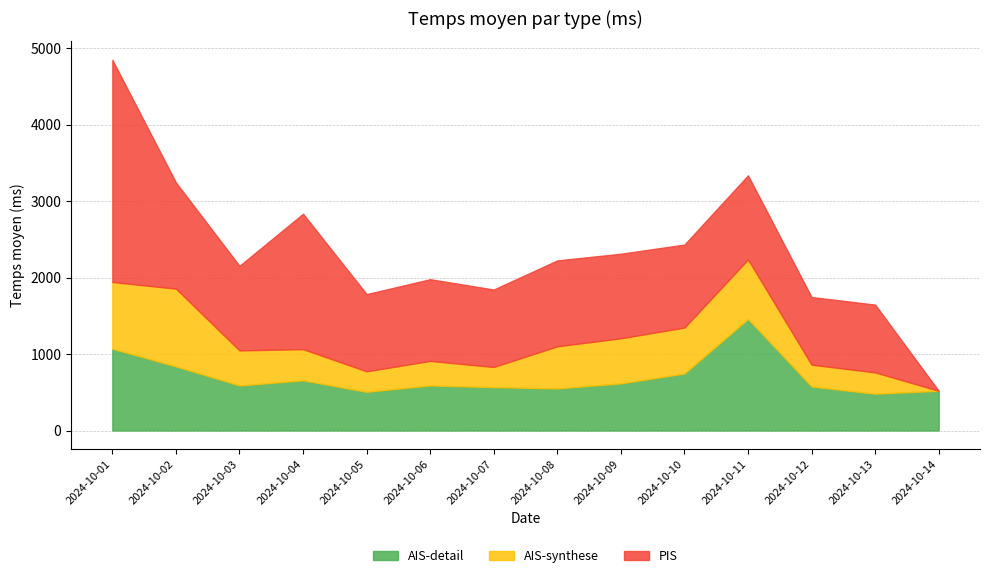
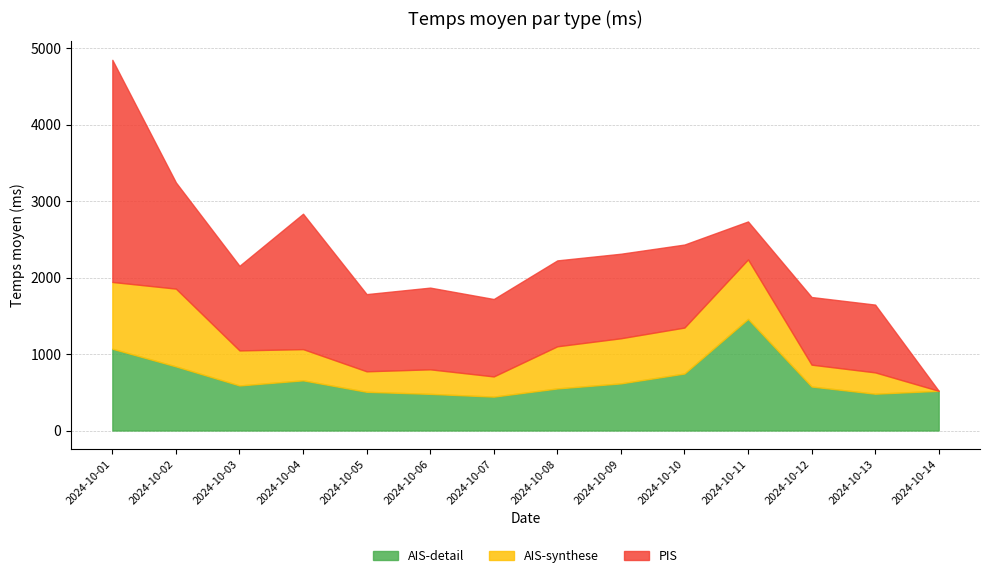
AIS-detail, 2024-10-06: 600 -> 500
AIS-detail, 2024-10-07: 600 -> 400
PIS, 2024-10-11: 1100 -> 500
